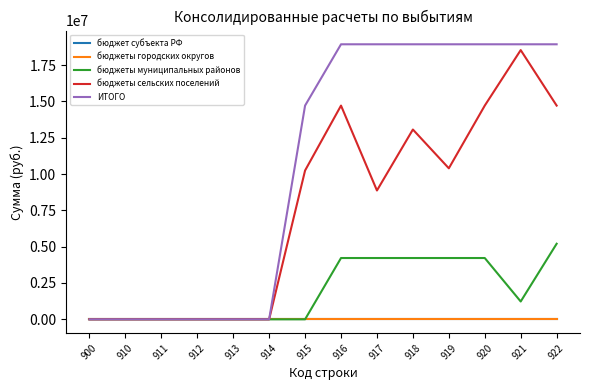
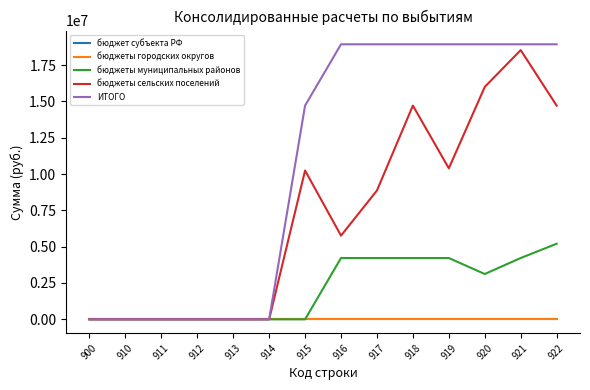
бюджеты сельских поселений, 916: 14700000 -> 5800000
бюджеты сельских поселений, 918: 13100000 -> 14700000
бюджеты муниципальных районов, 920: 4200000 -> 3100000
бюджеты сельских поселений, 920: 14700000 -> 16000000
бюджеты муниципальных районов, 921: 1200000 -> 4200000
